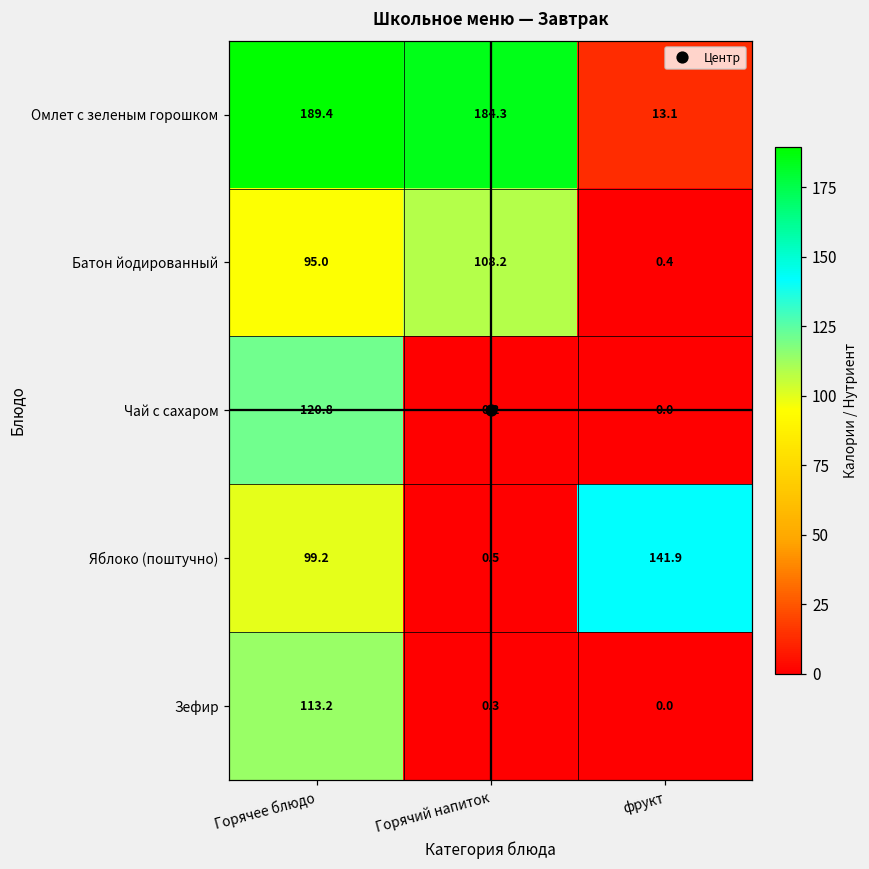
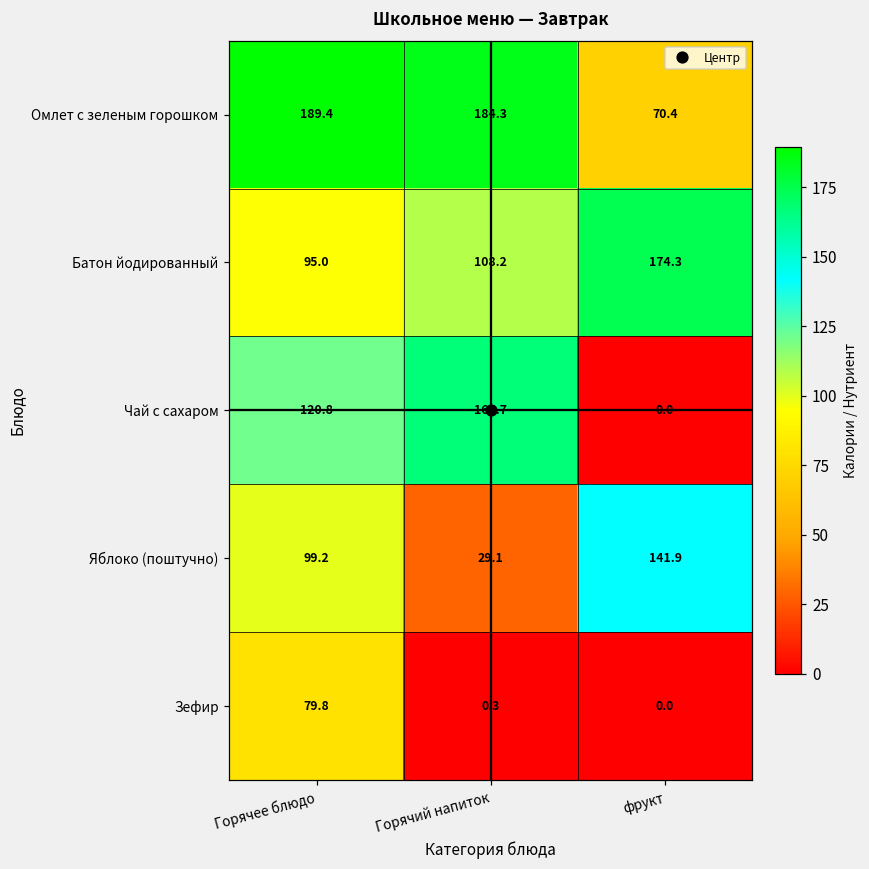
Омлет с зеленым горошком, фрукт: 13.1 -> 70.4
Батон йодированный, фрукт: 0.4 -> 174.3
Чай с сахаром, Горячий напиток: 0.2 -> 166.7
Яблоко (поштучно), Горячий напиток: 0.5 -> 29.1
Зефир, Горячее блюдо: 113.2 -> 79.8
